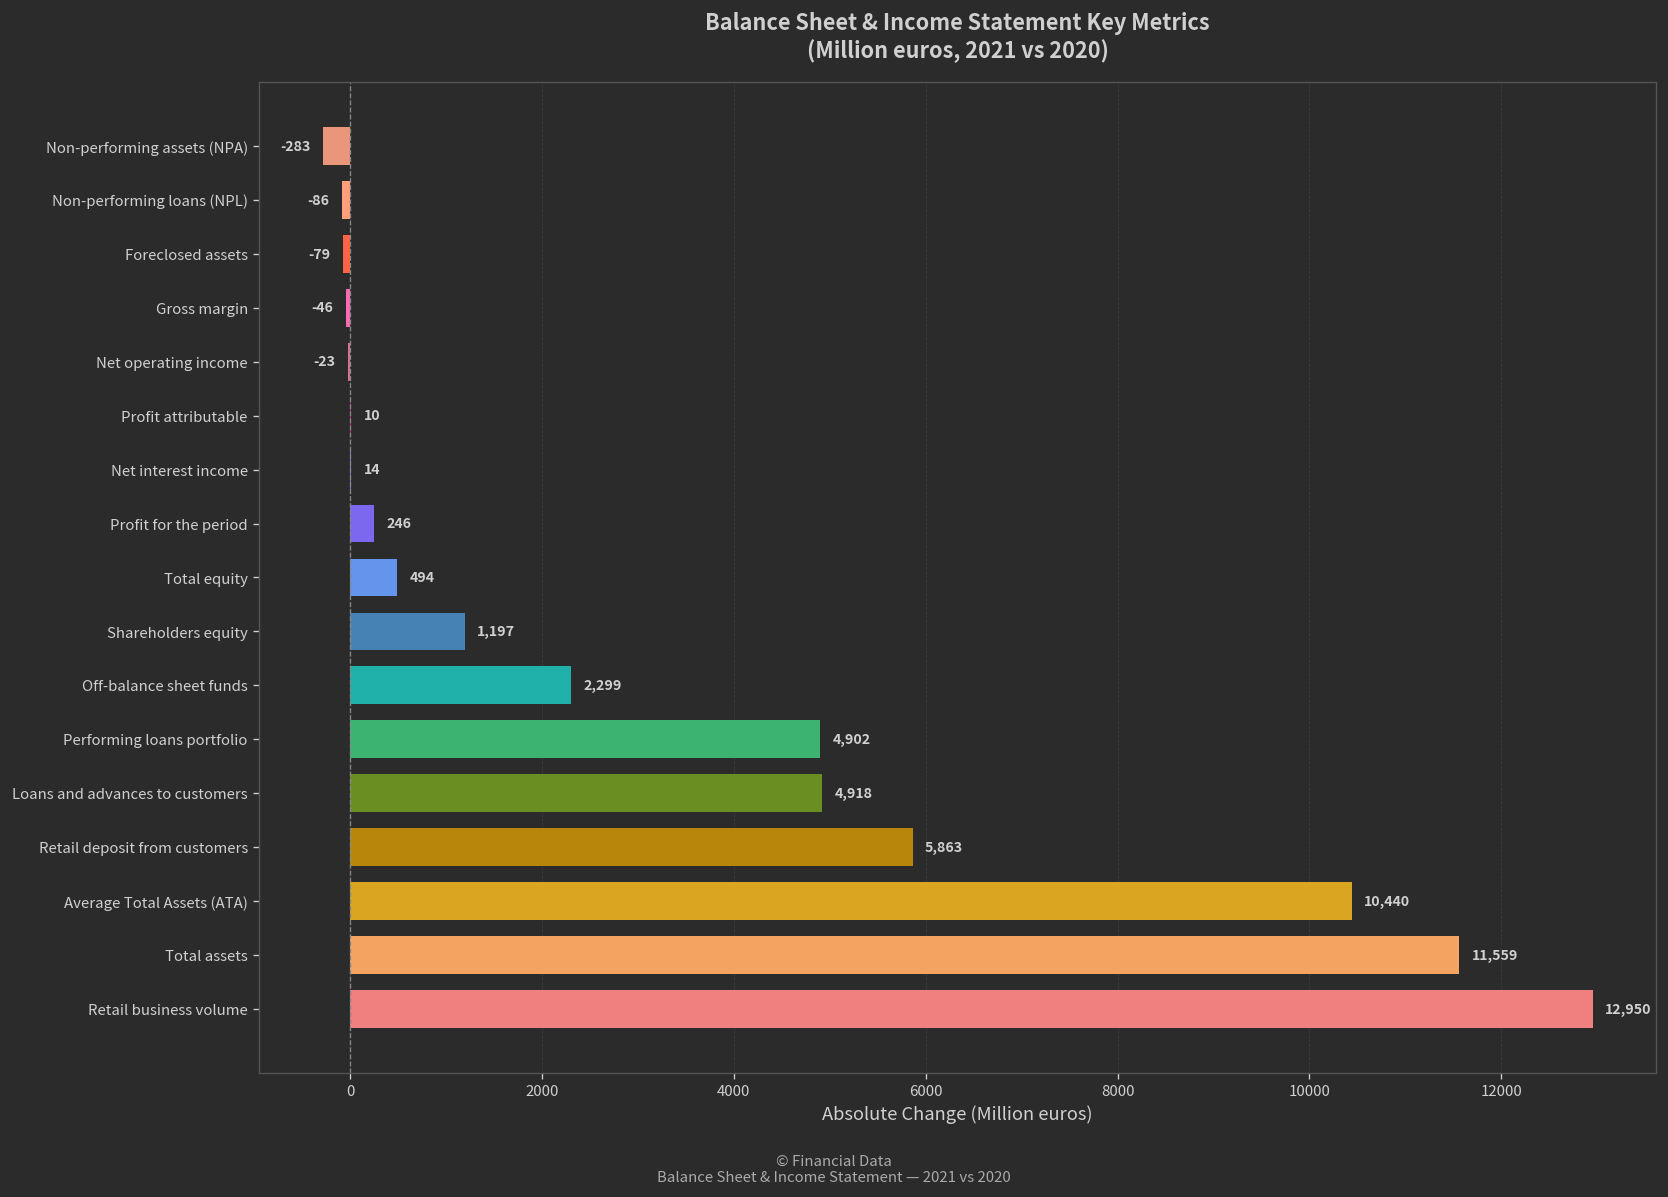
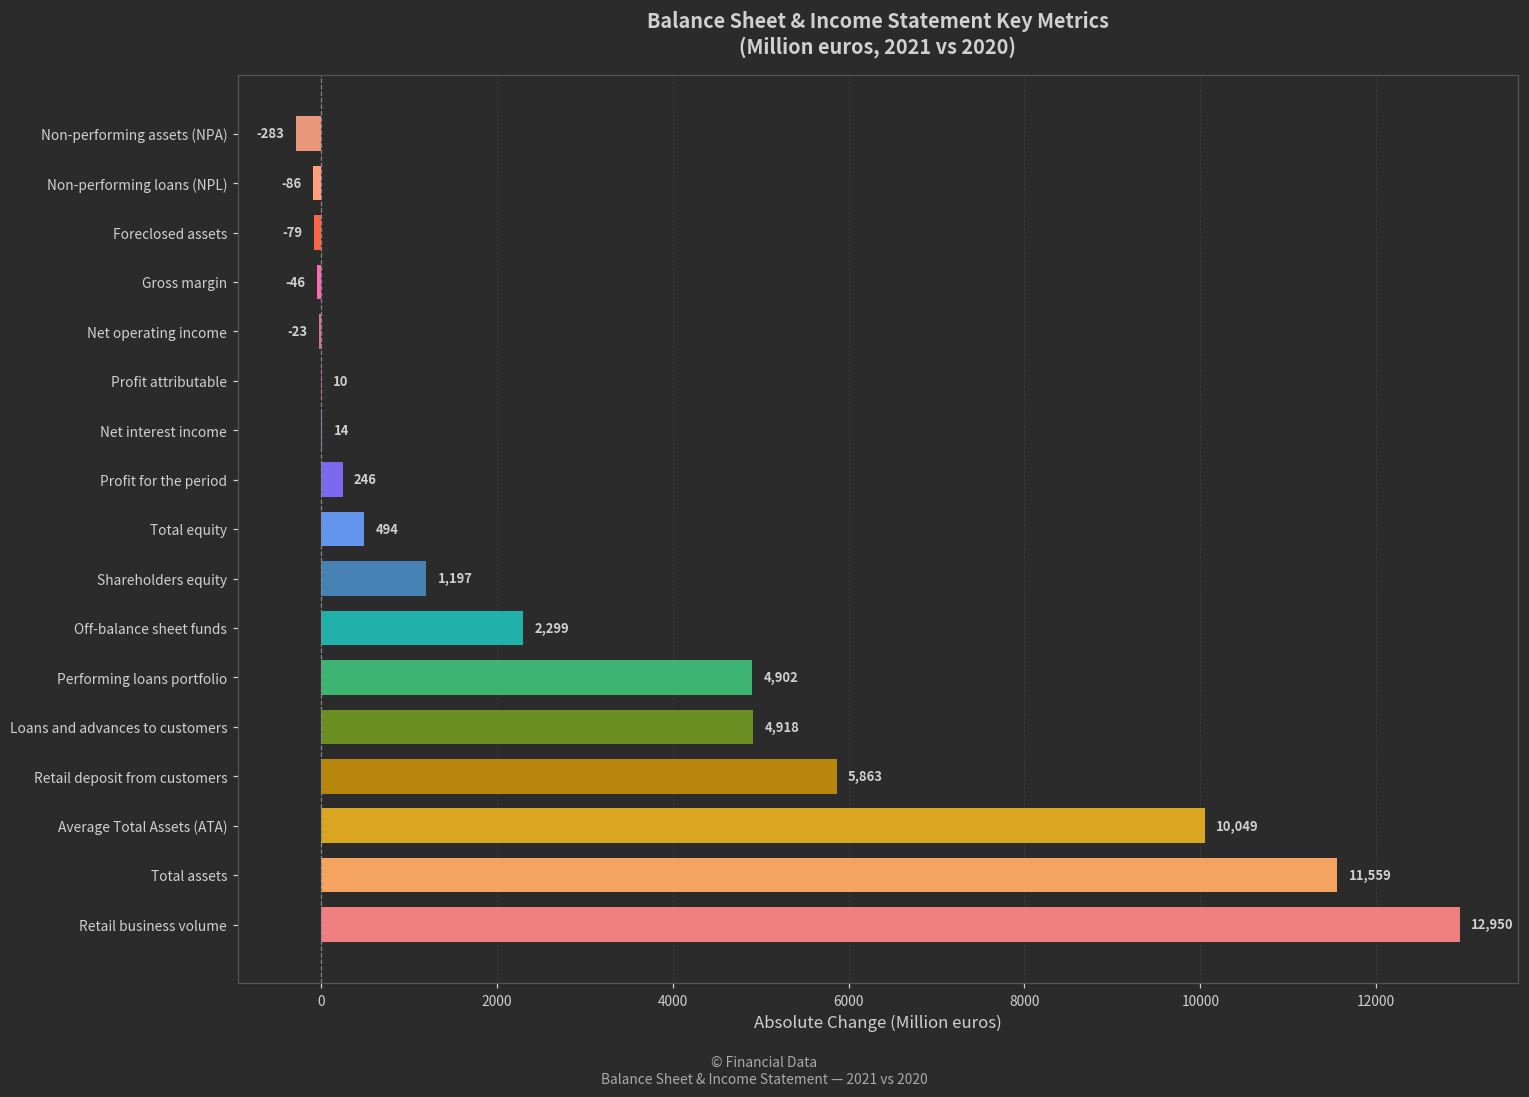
Average Total Assets (ATA): 10,440 -> 10,049
